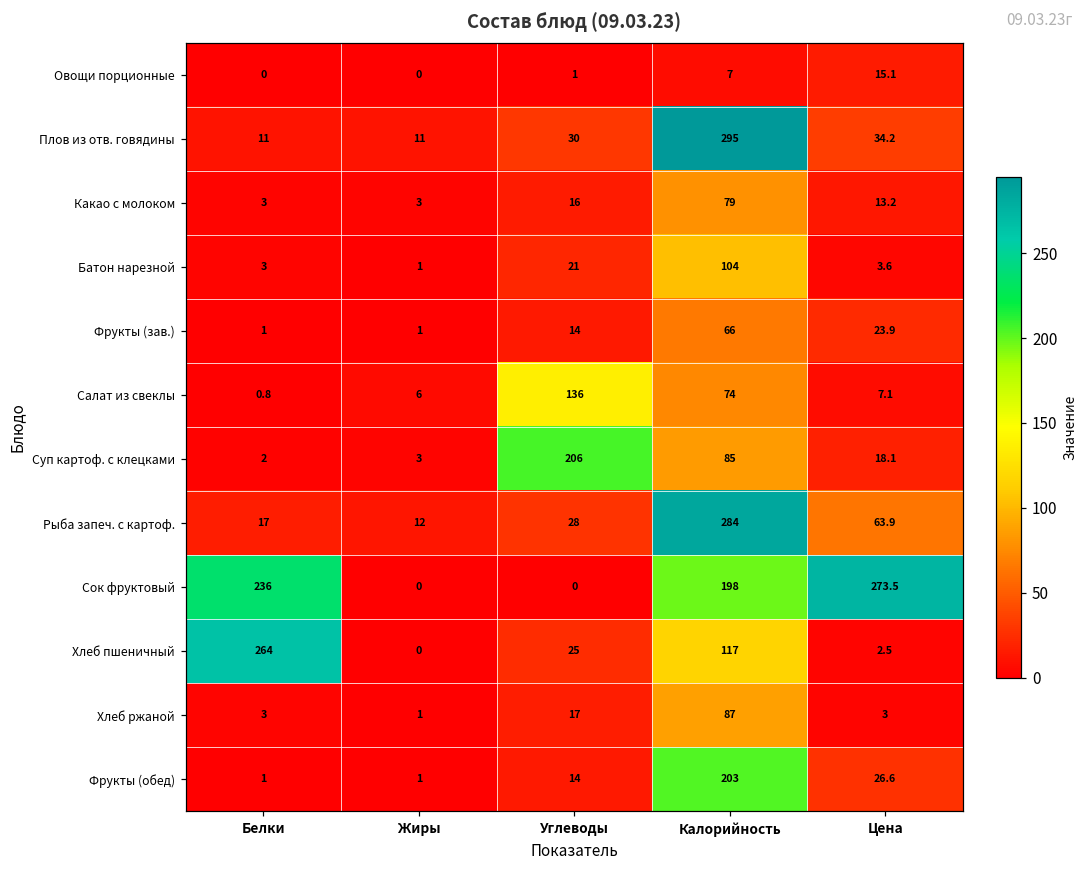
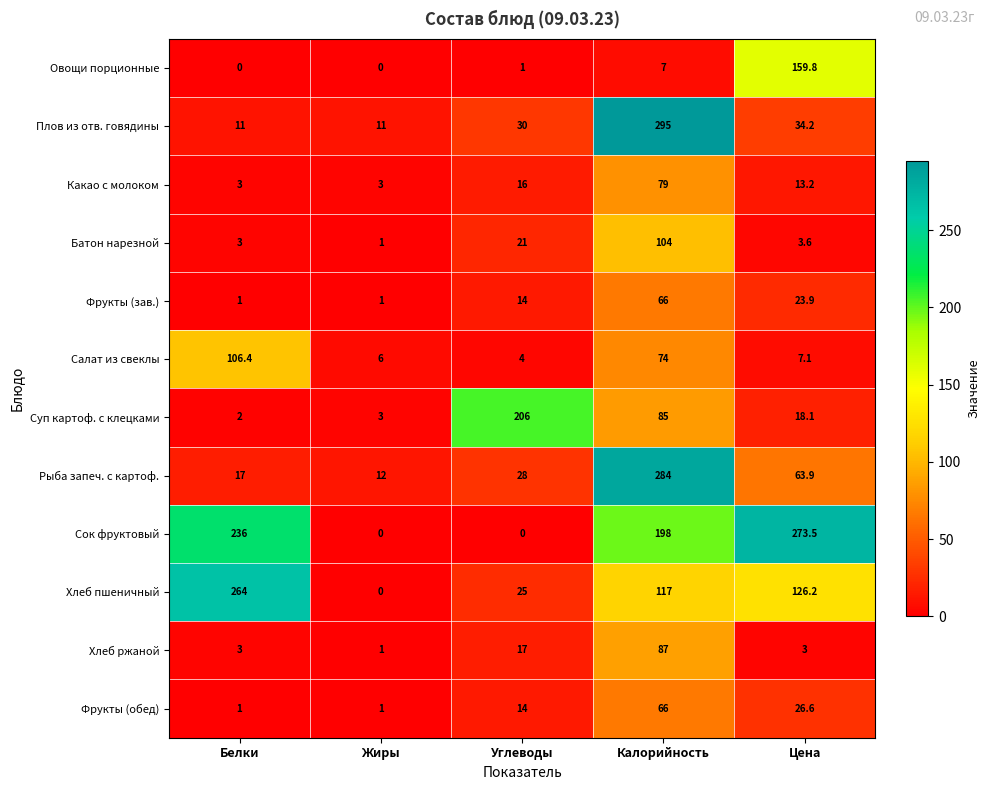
Овощи порционные, Цена: 15.1 -> 159.8
Салат из свеклы, Белки: 0.8 -> 106.4
Салат из свеклы, Углеводы: 136 -> 4
Хлеб пшеничный, Цена: 2.5 -> 126.2
Фрукты (обед), Калорийность: 203 -> 66
